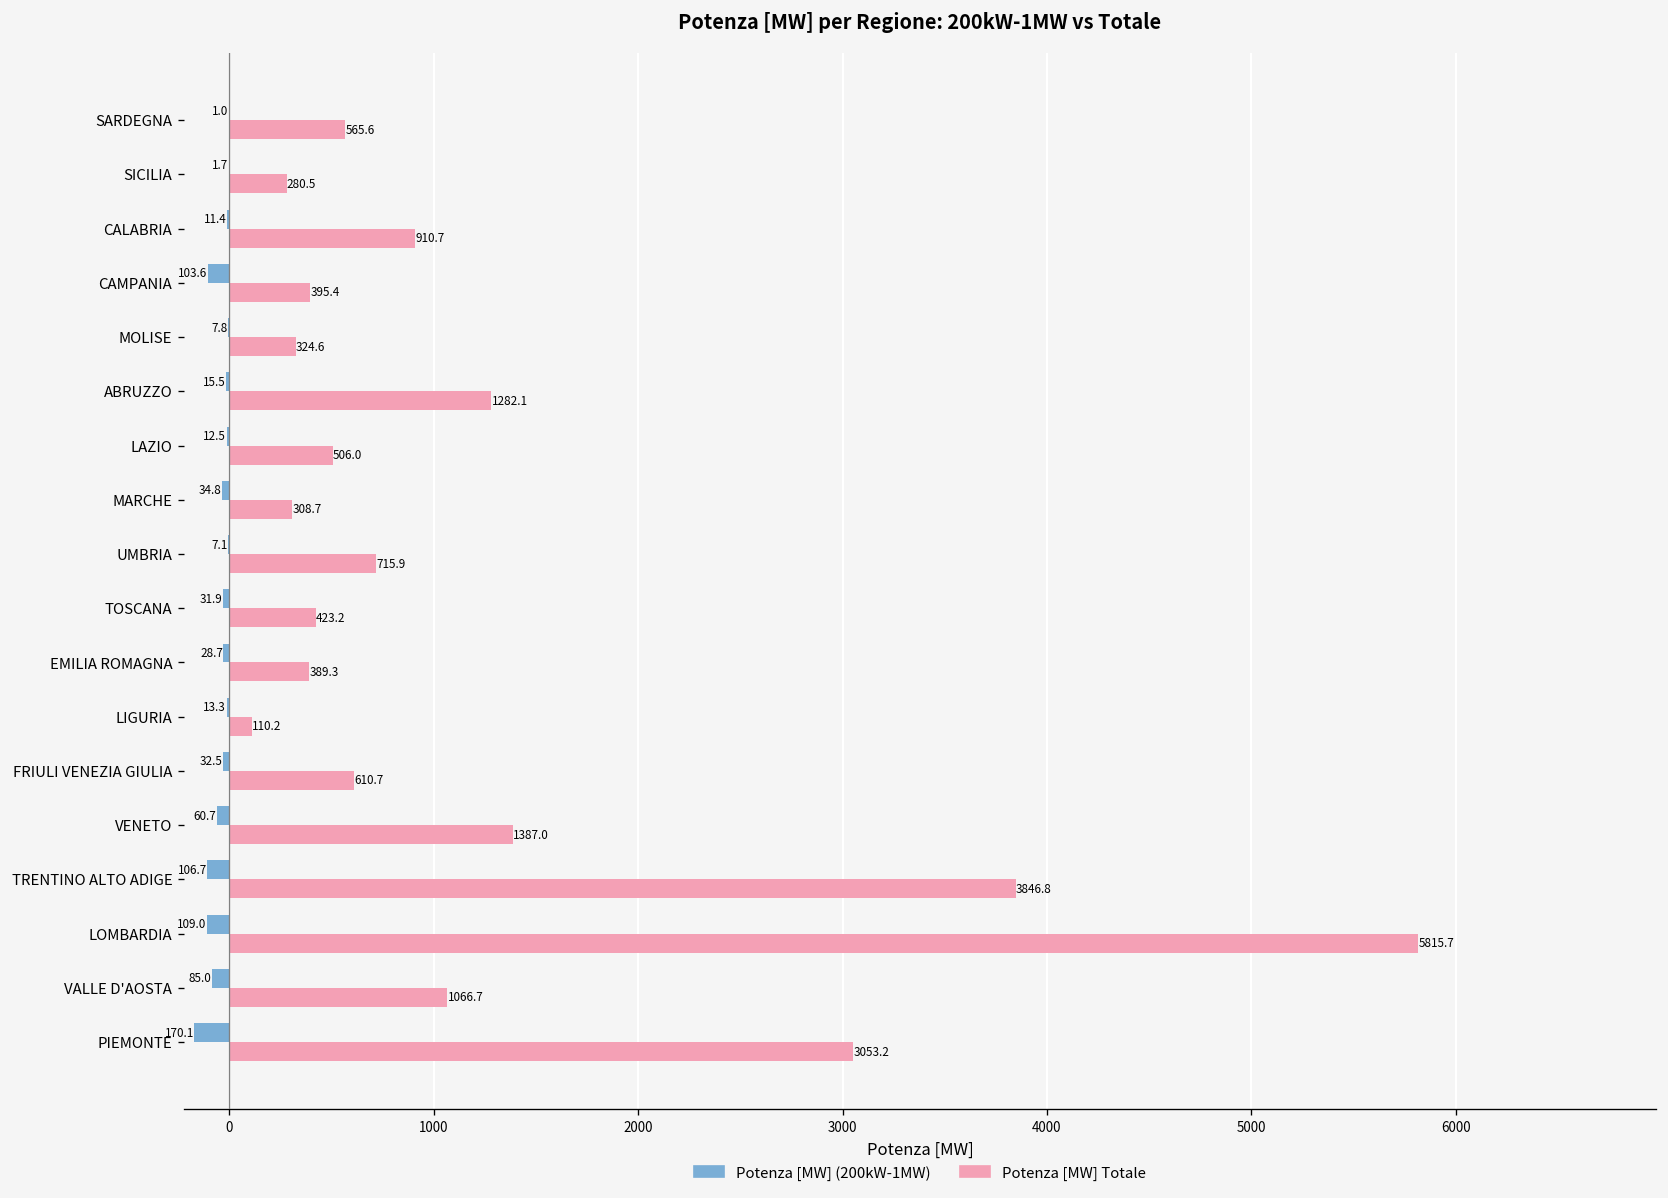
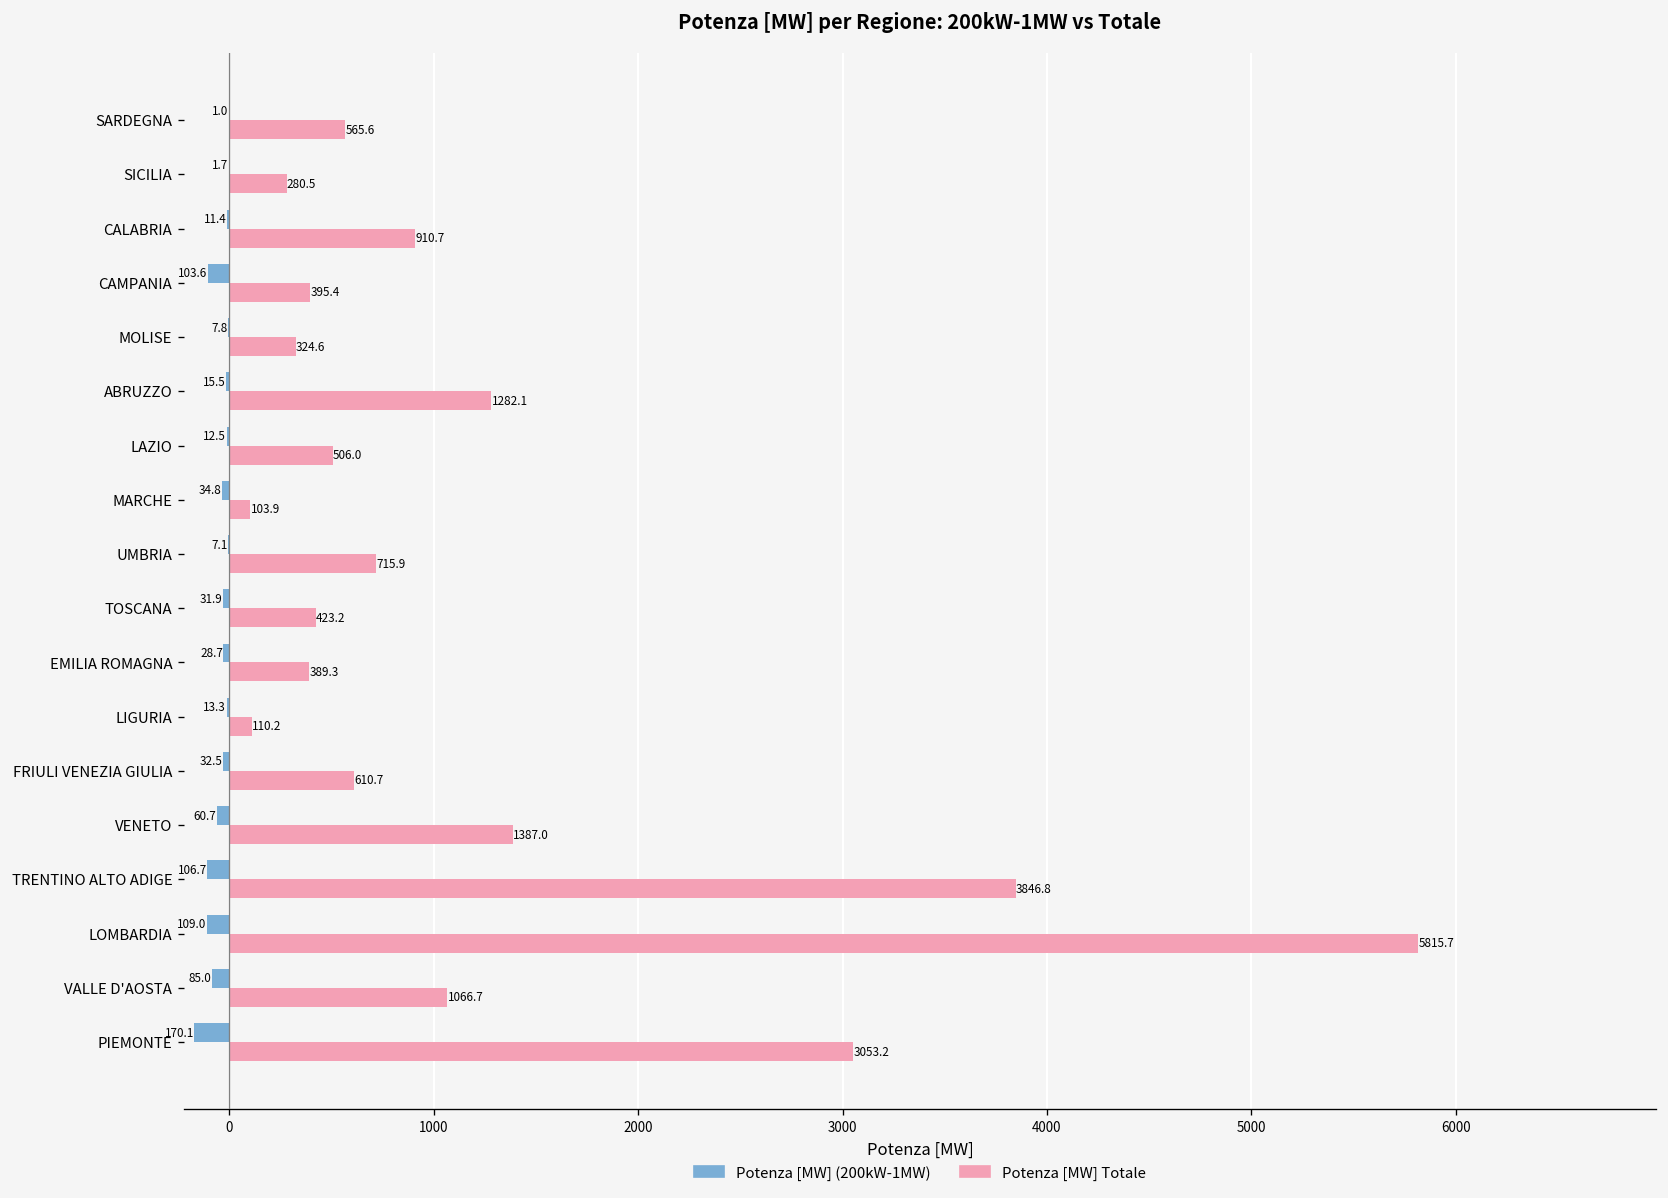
Potenza [MW] Totale, MARCHE: 308.7 -> 103.9
